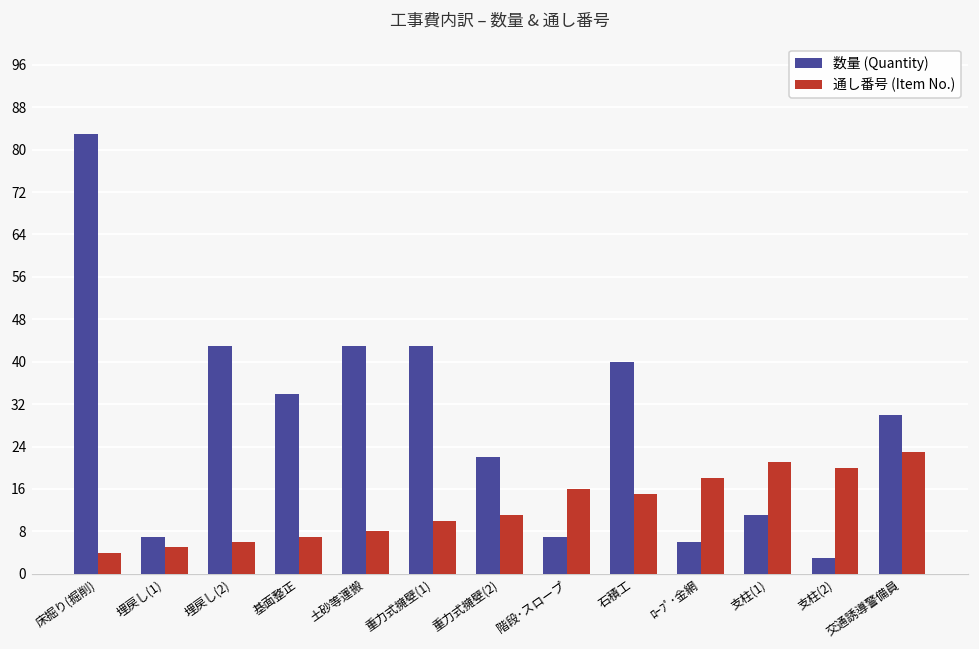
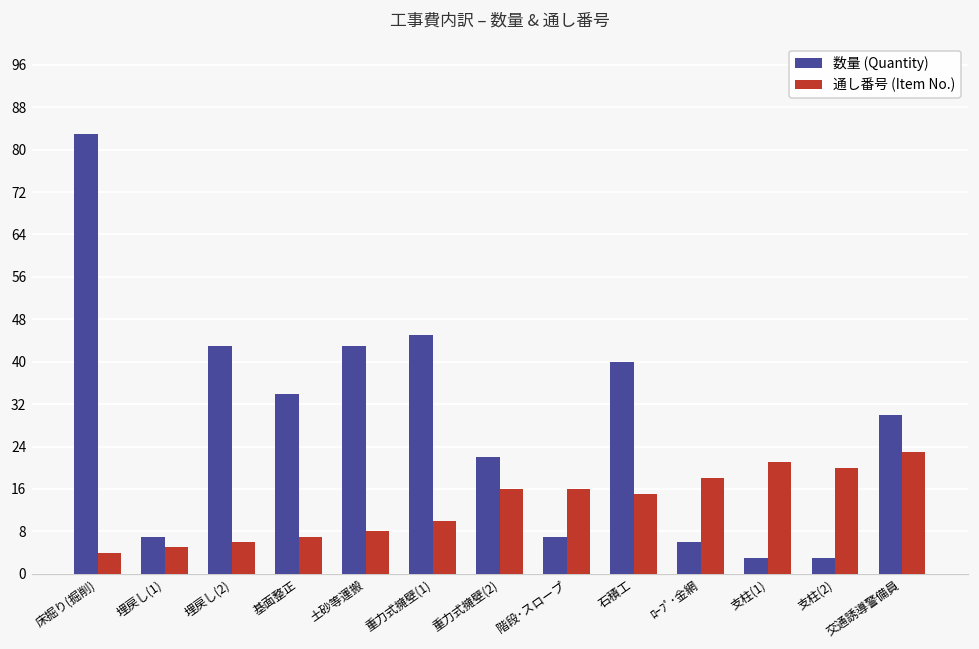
数量 (Quantity), 重力式擁壁(1): 43 -> 45
通し番号 (Item No.), 重力式擁壁(2): 11 -> 16
数量 (Quantity), 支柱(1): 11 -> 3
